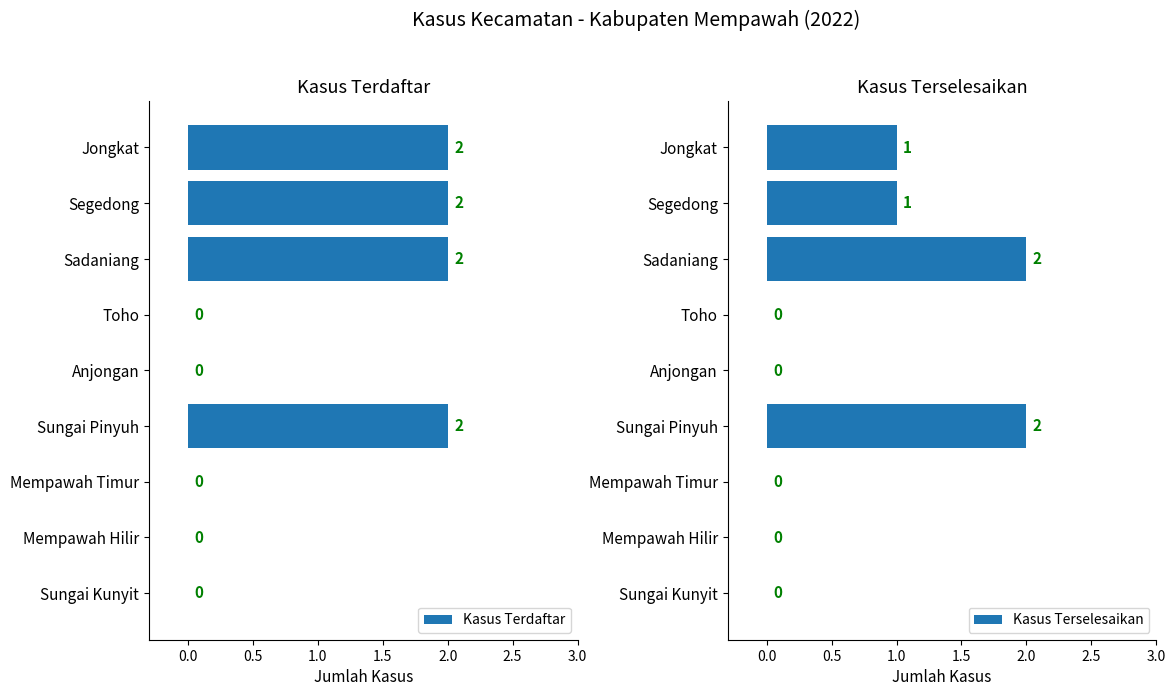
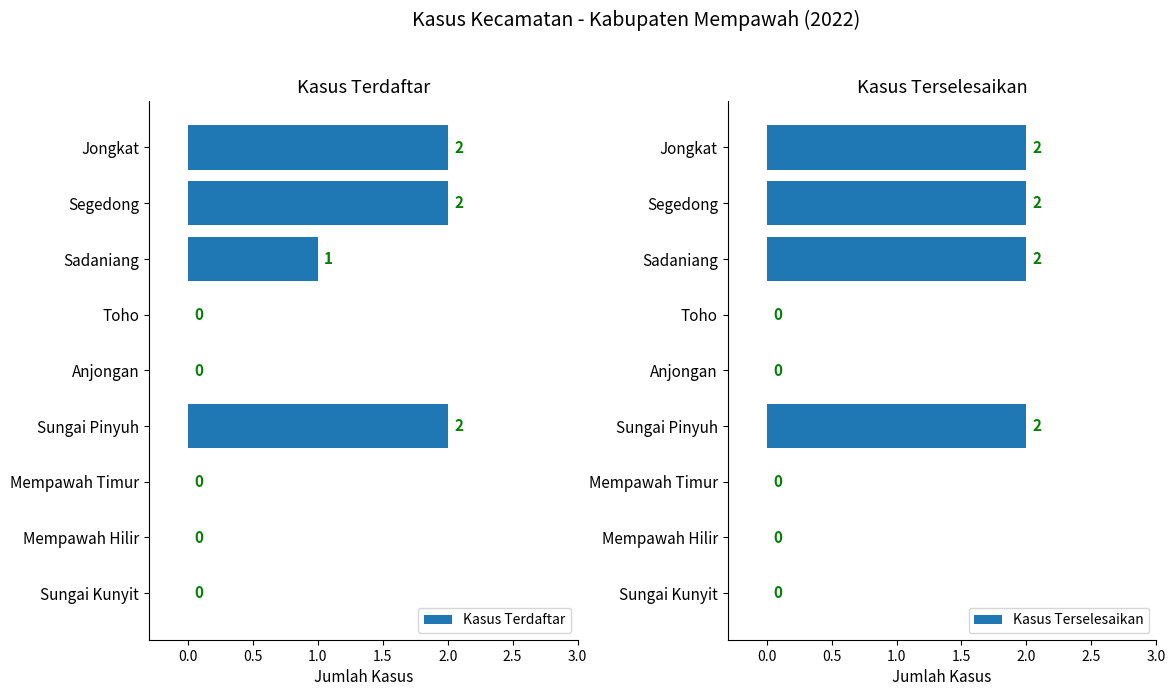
Kasus Terdaftar, Sadaniang: 2 -> 1
Kasus Terselesaikan, Jongkat: 1 -> 2
Kasus Terselesaikan, Segedong: 1 -> 2
